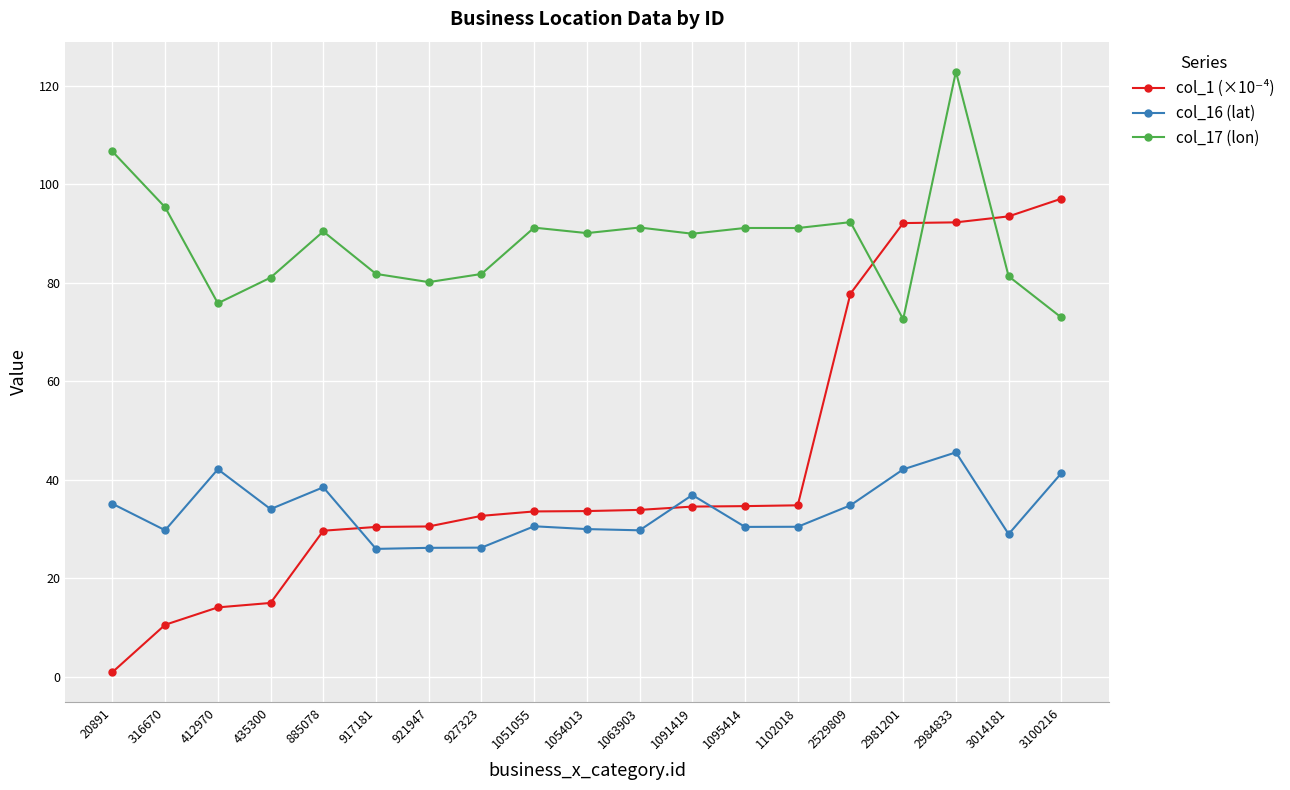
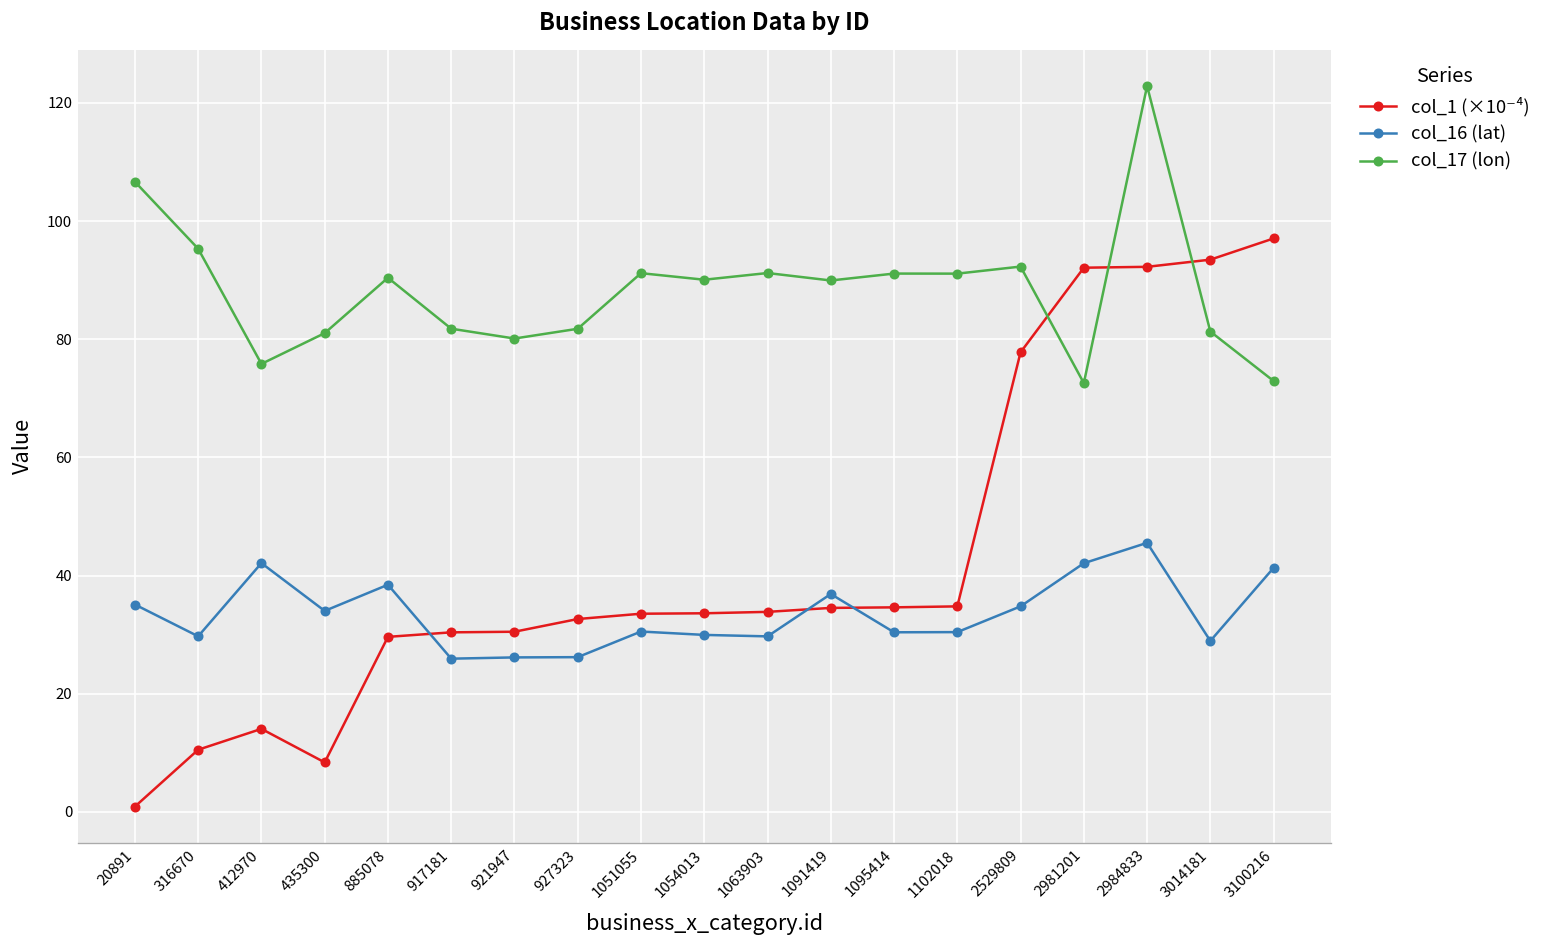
col_1 (×10⁻⁴), 435300: 15 -> 8
